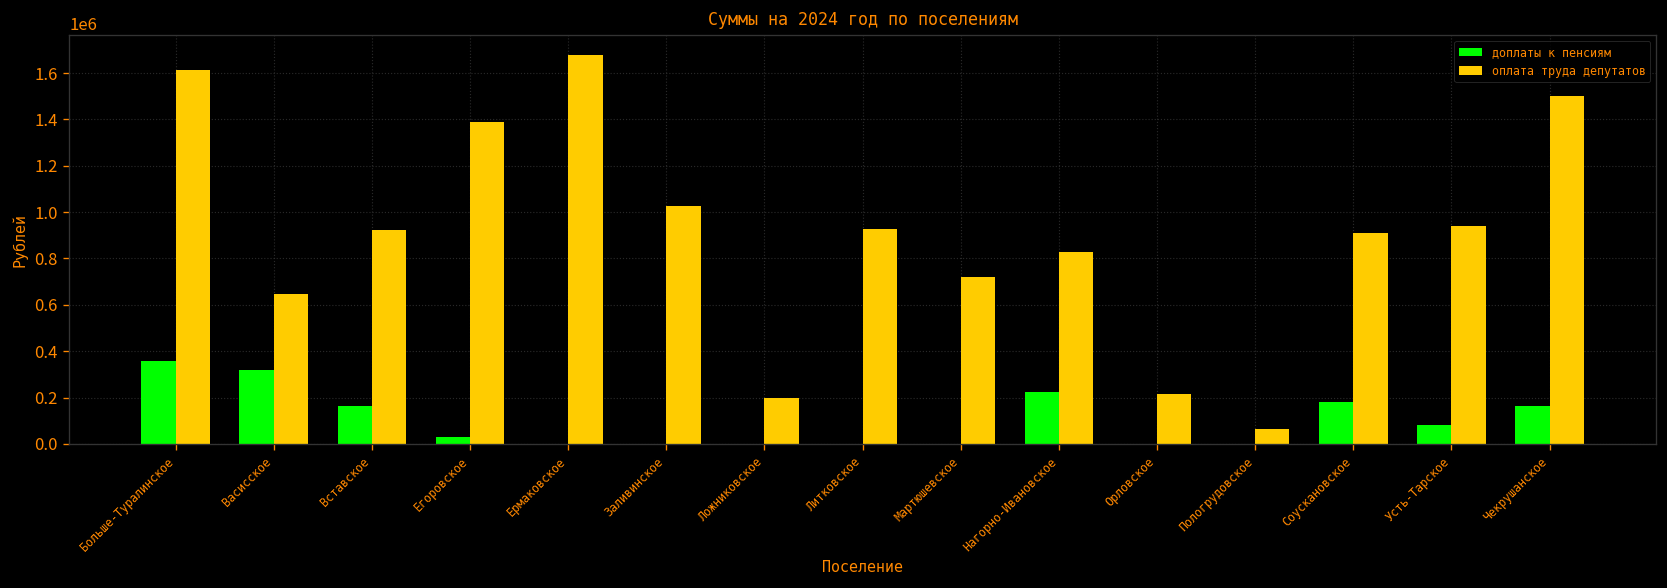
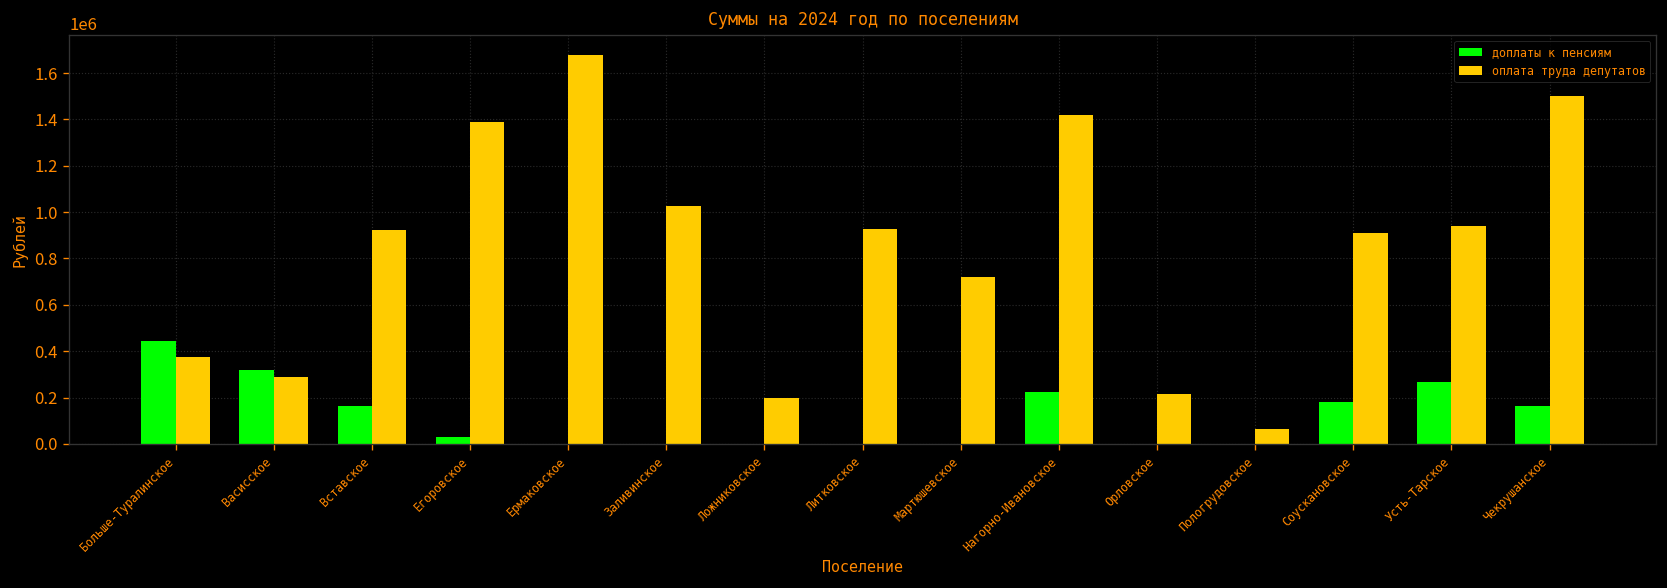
доплаты к пенсиям, Больше-Туралинское: 360000 -> 440000
оплата труда депутатов, Больше-Туралинское: 1610000 -> 380000
оплата труда депутатов, Васисское: 650000 -> 290000
оплата труда депутатов, Нагорно-Ивановское: 830000 -> 1420000
доплаты к пенсиям, Усть-Тарское: 80000 -> 270000
